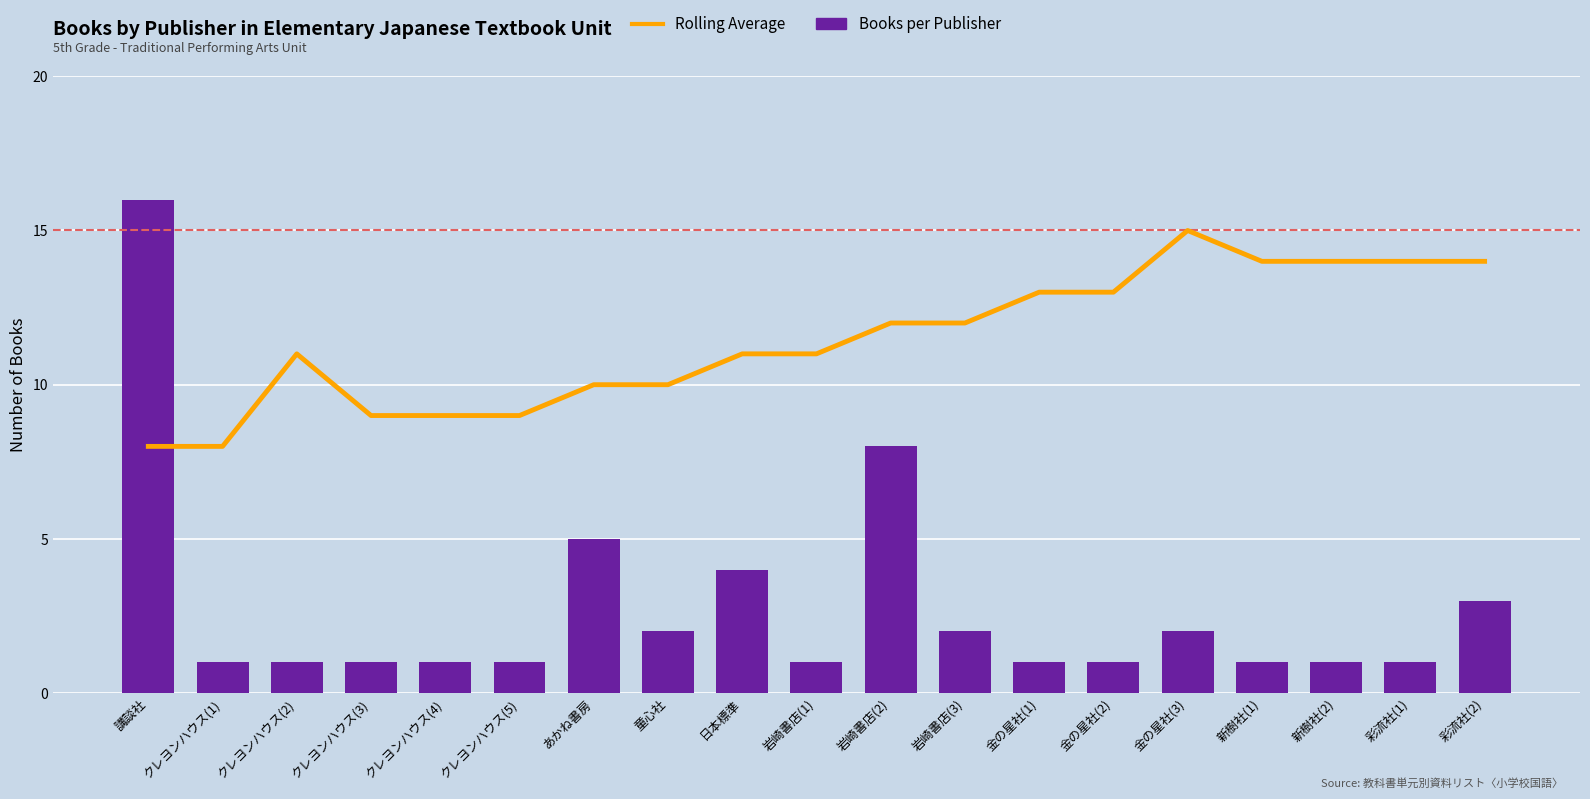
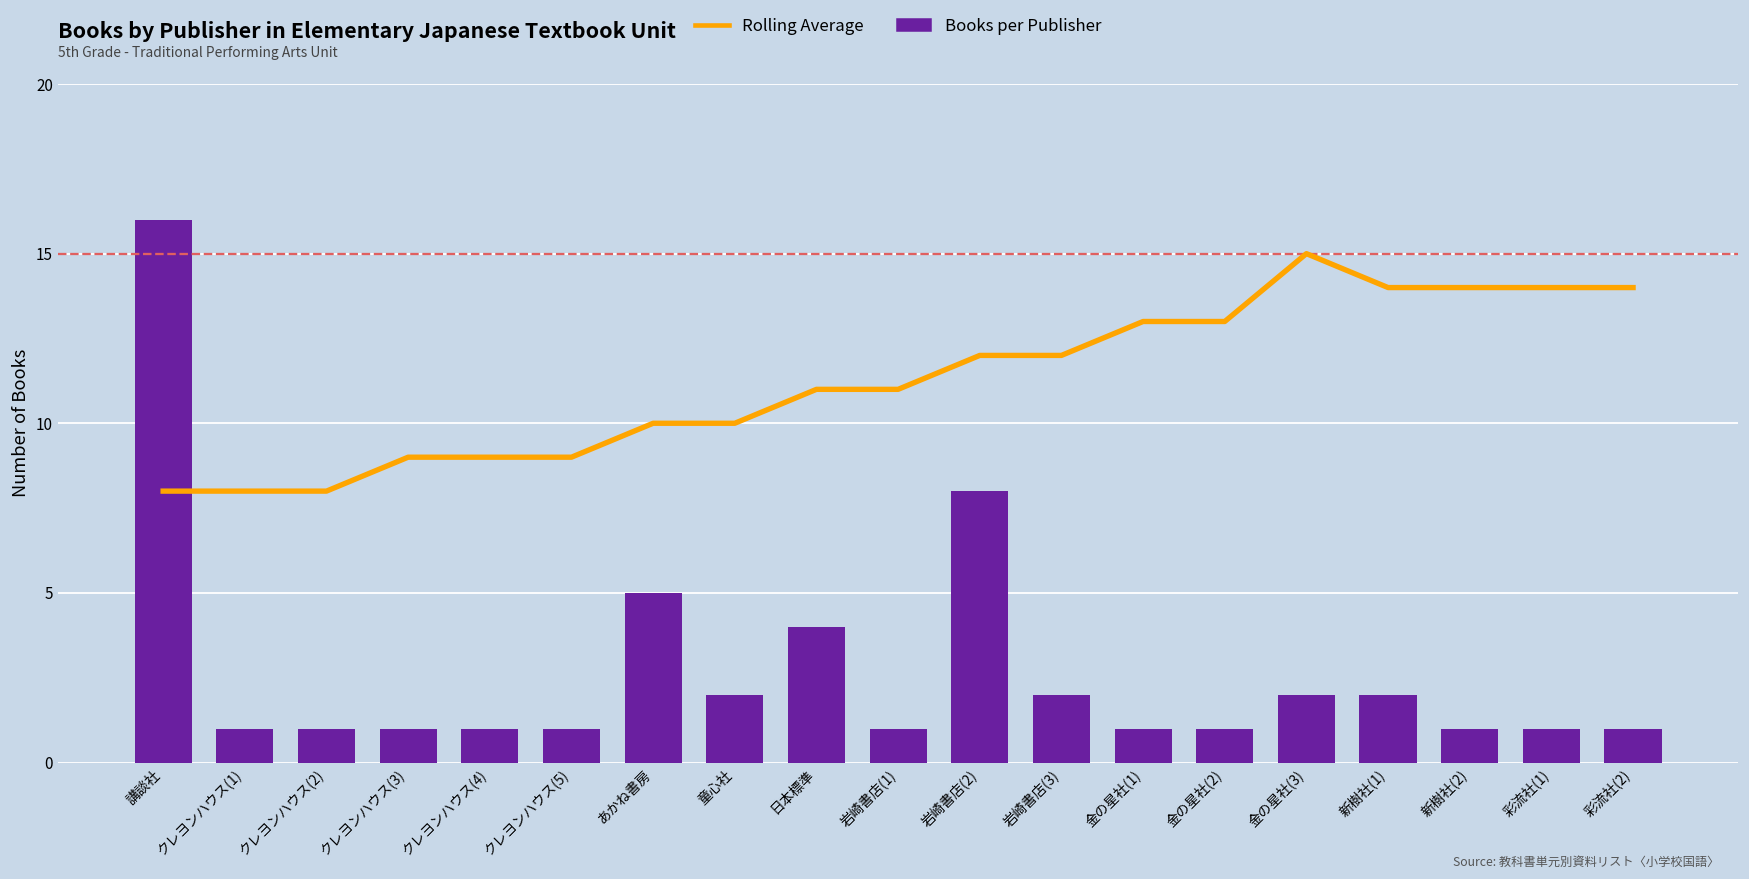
Rolling Average, クレヨンハウス(2): 11 -> 8
Books per Publisher, 新樹社(1): 1 -> 2
Books per Publisher, 彩流社(2): 3 -> 1
